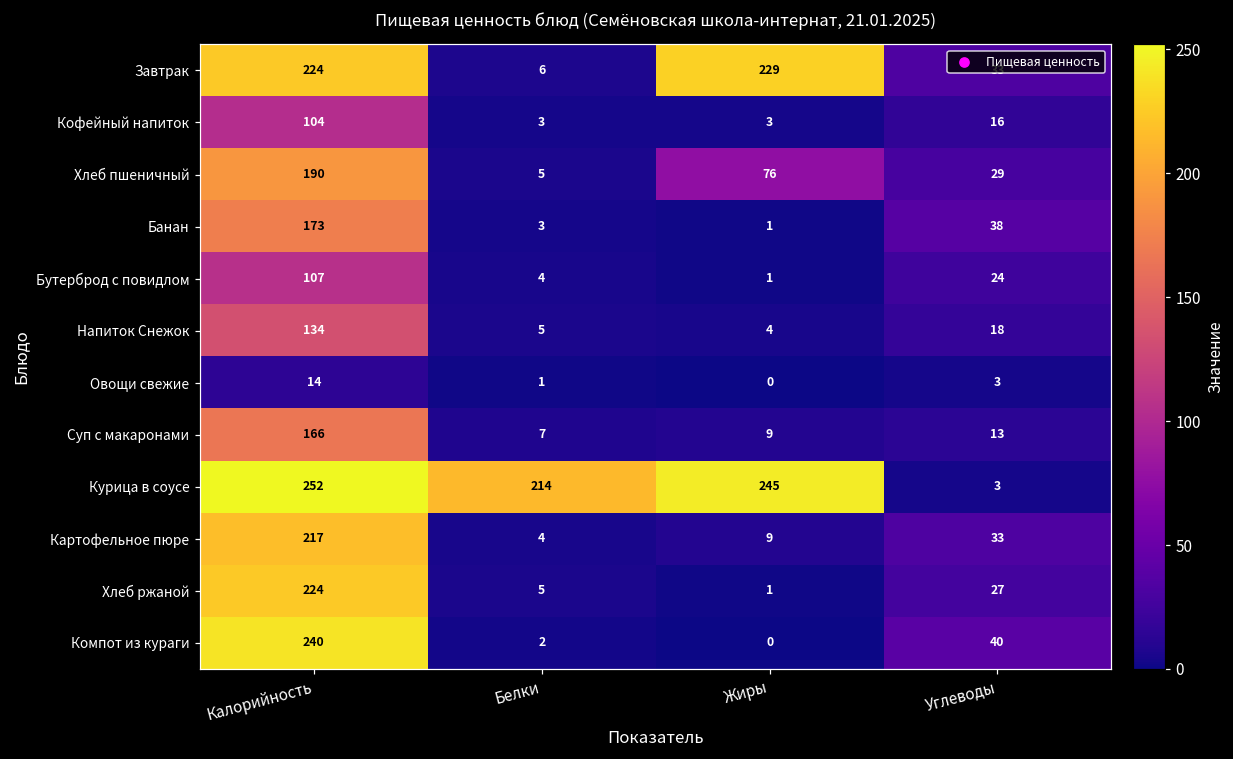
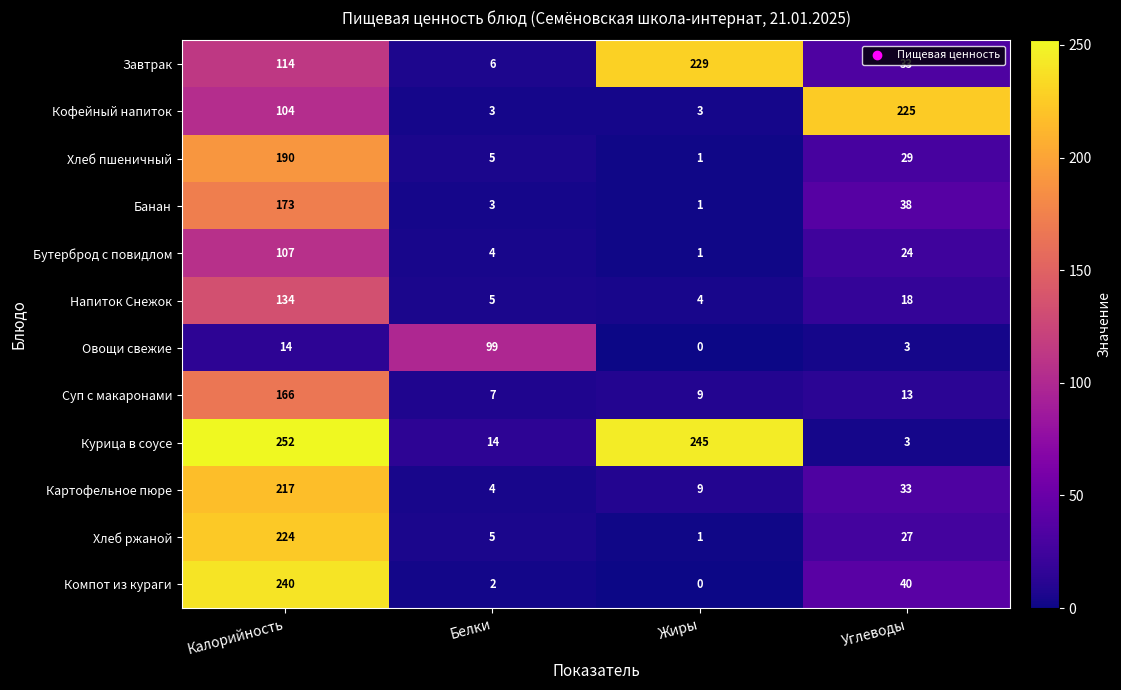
Завтрак, Калорийность: 224 -> 114
Кофейный напиток, Углеводы: 16 -> 225
Хлеб пшеничный, Жиры: 76 -> 1
Овощи свежие, Белки: 1 -> 99
Курица в соусе, Белки: 214 -> 14
